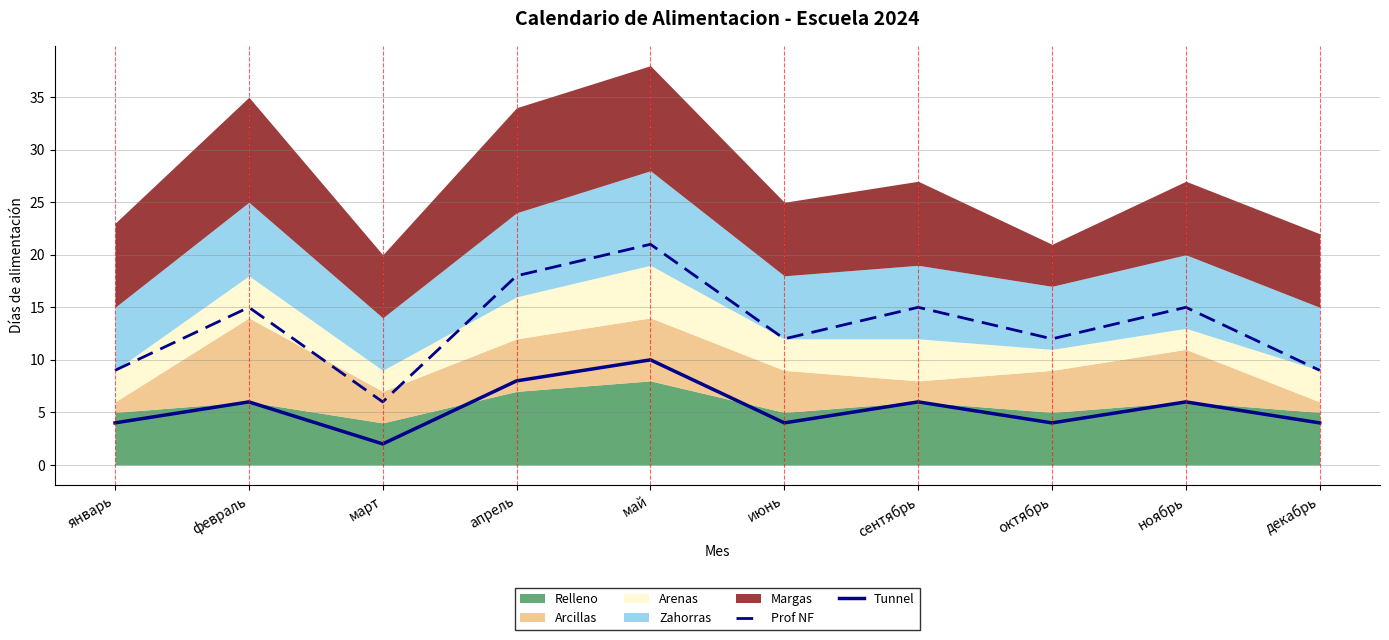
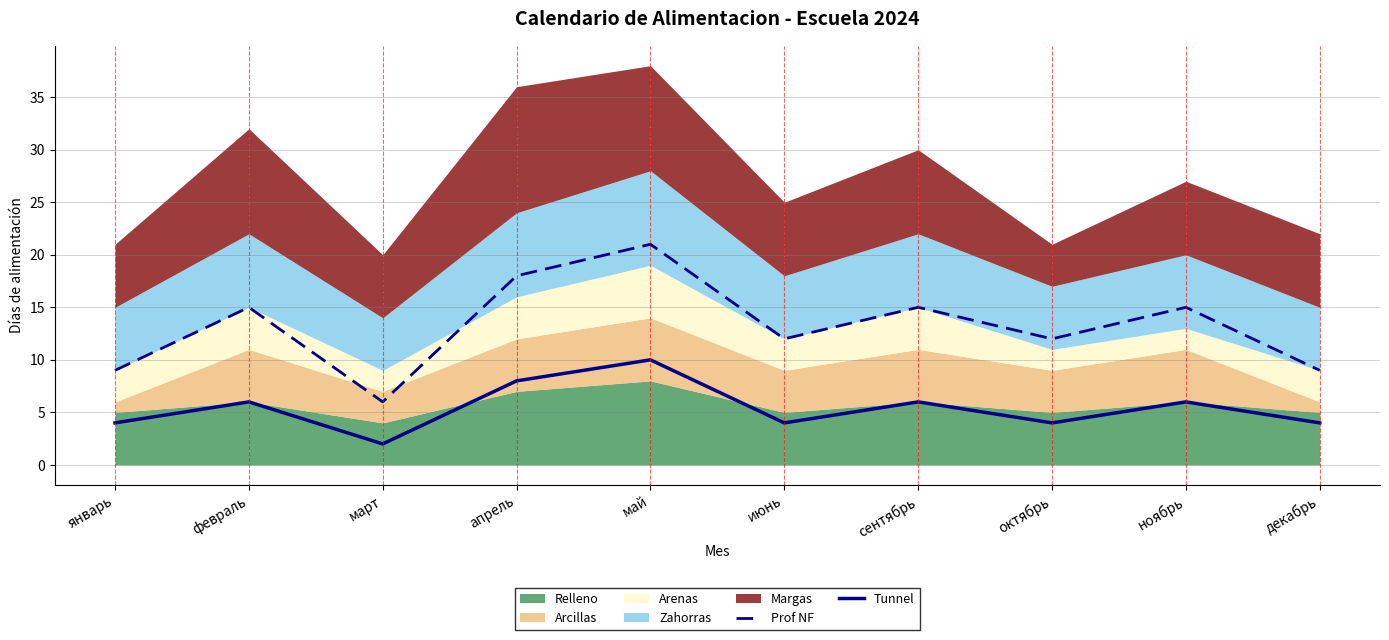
Margas, январь: 8 -> 6
Arcillas, февраль: 8 -> 5
Margas, апрель: 10 -> 12
Arcillas, сентябрь: 2 -> 5
